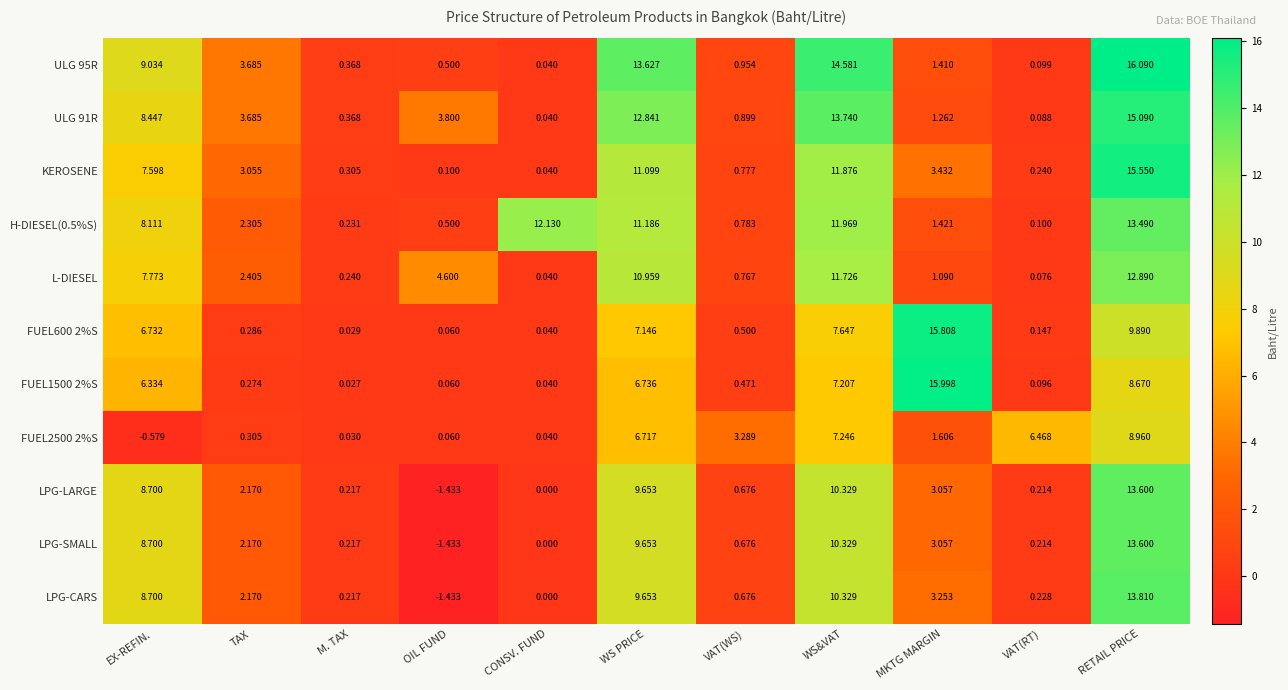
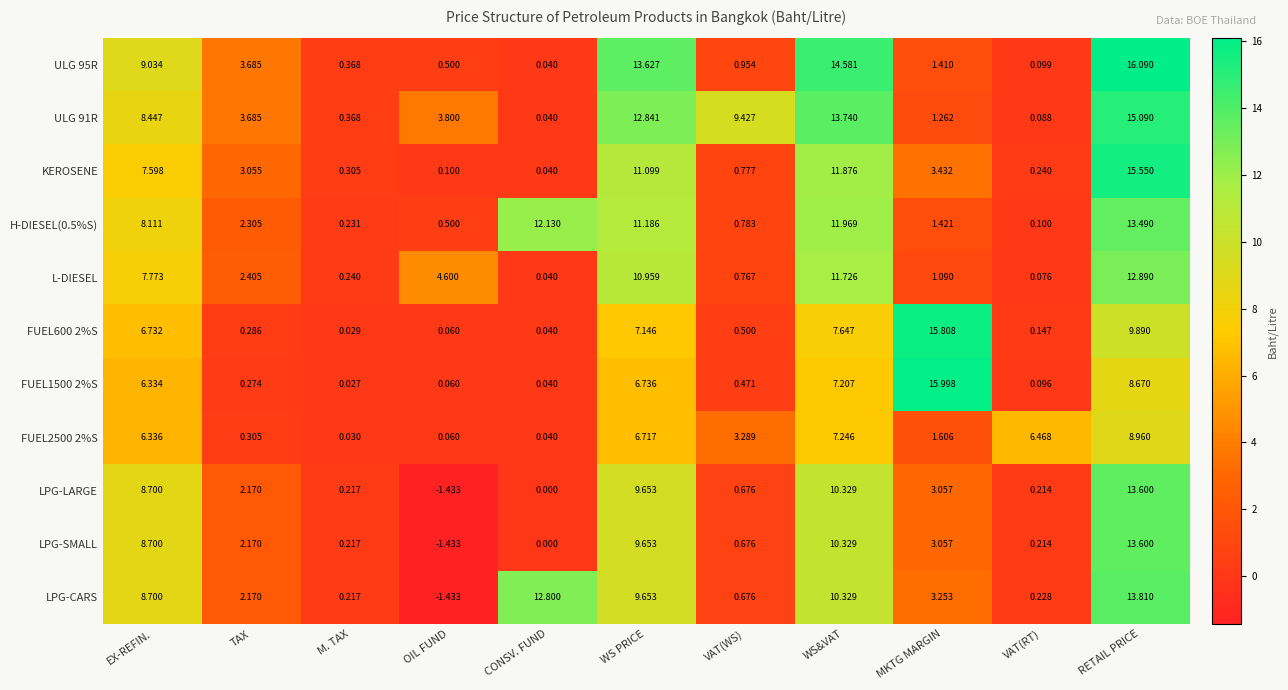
ULG 91R, VAT(WS): 0.899 -> 9.427
FUEL2500 2%S, EX-REFIN.: -0.579 -> 6.336
LPG-CARS, CONSV. FUND: 0.000 -> 12.800
